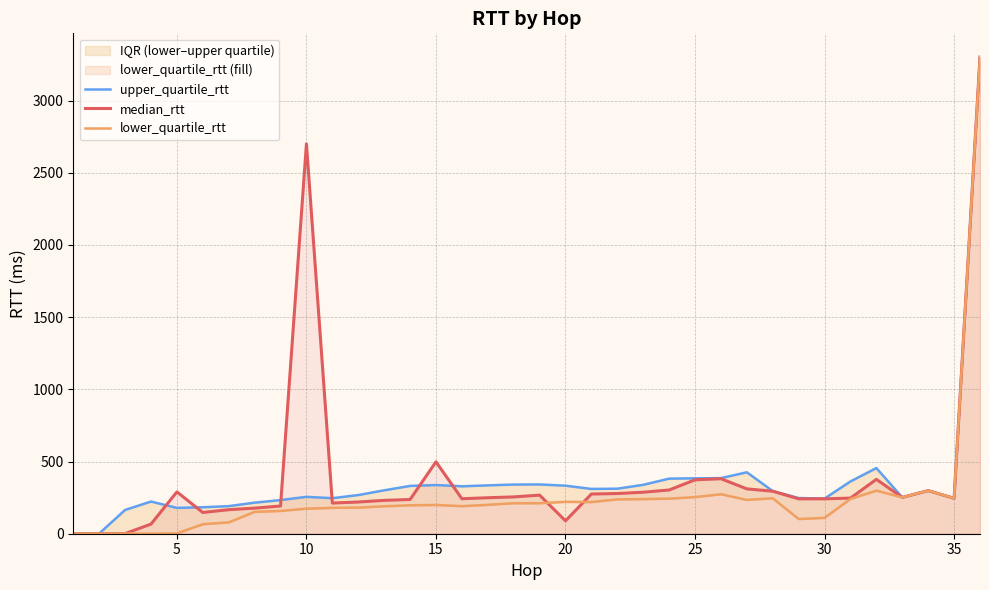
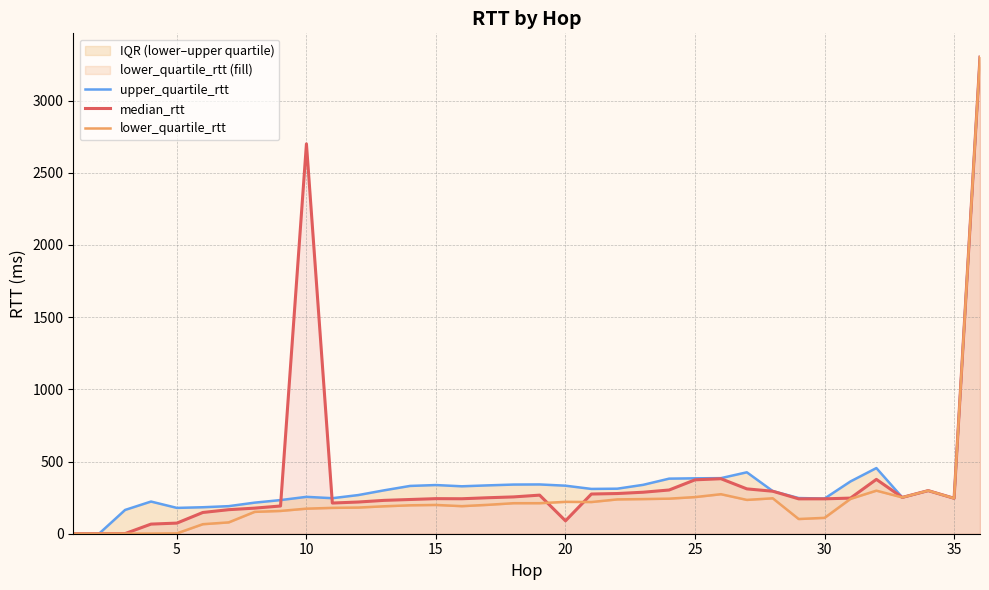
median_rtt, 5: 290 -> 70
median_rtt, 15: 500 -> 240
